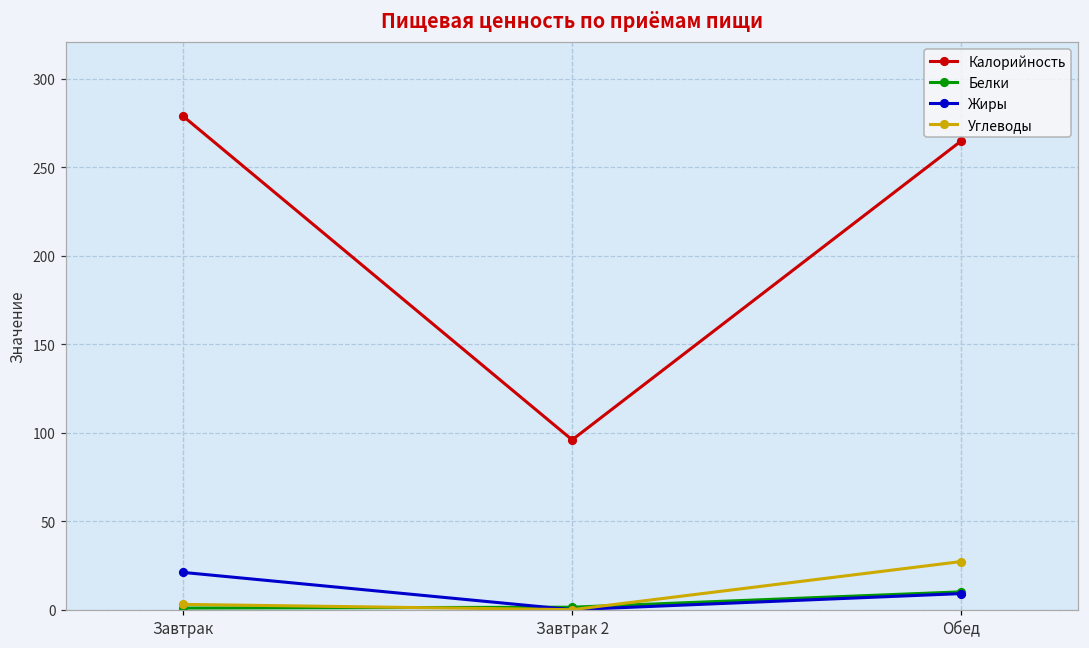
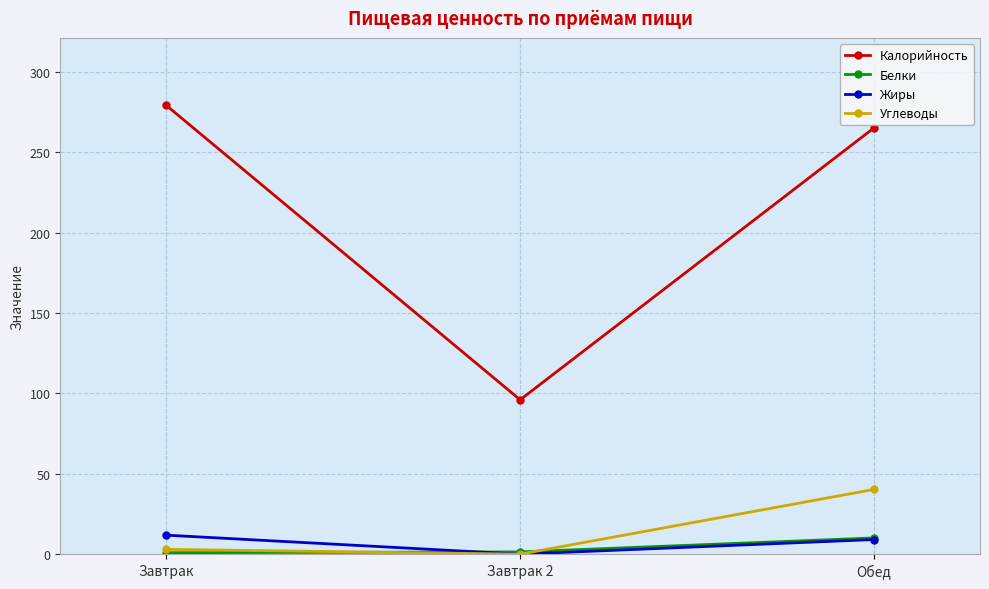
Жиры, Завтрак: 21 -> 12
Углеводы, Обед: 27 -> 40
